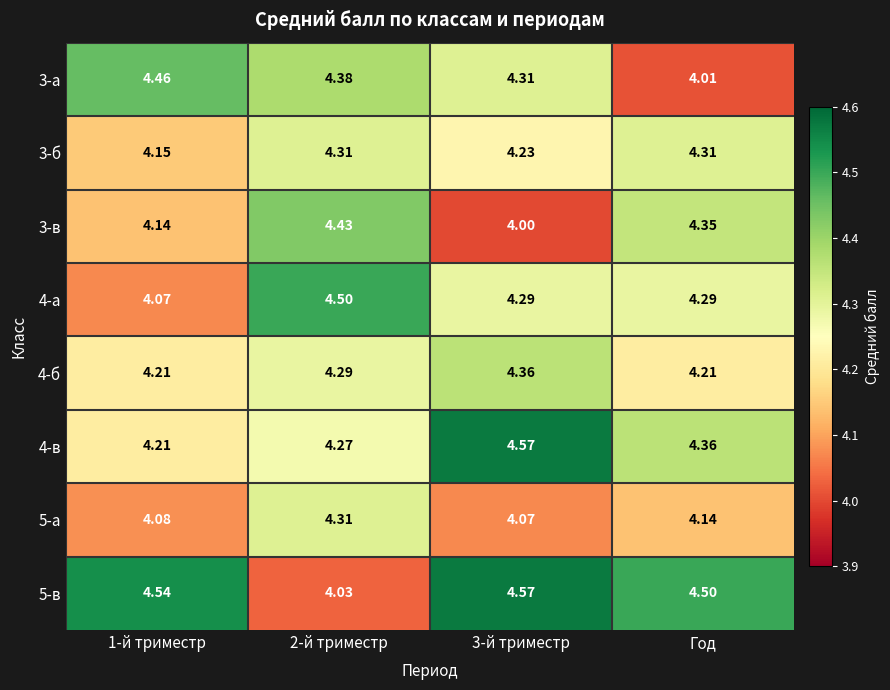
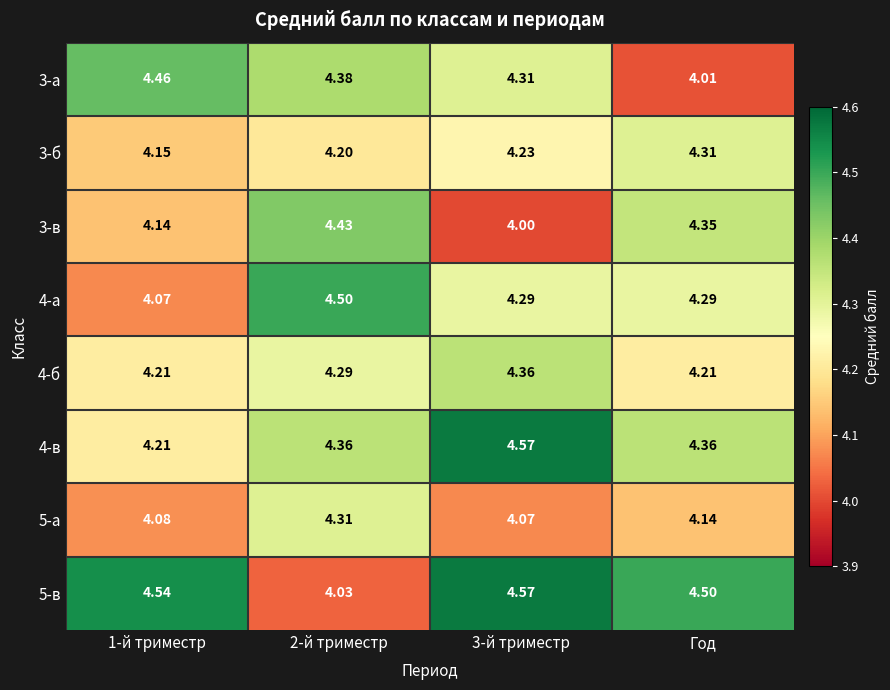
3-б, 2-й триместр: 4.31 -> 4.20
4-в, 2-й триместр: 4.27 -> 4.36
